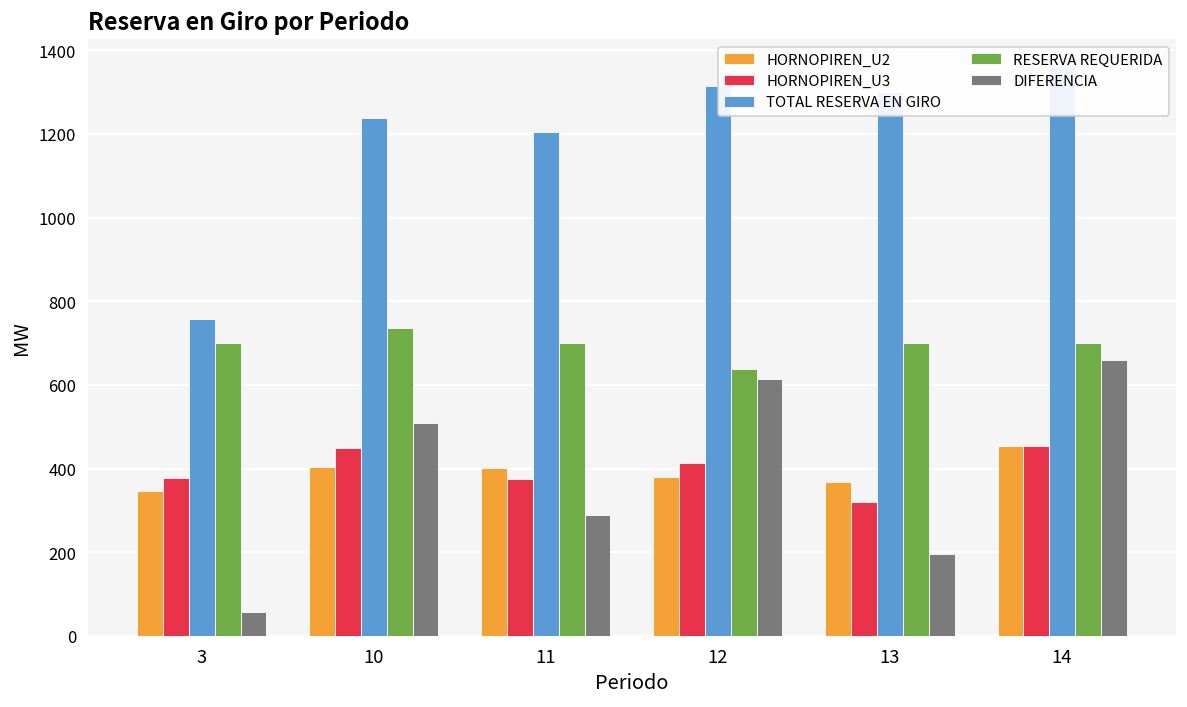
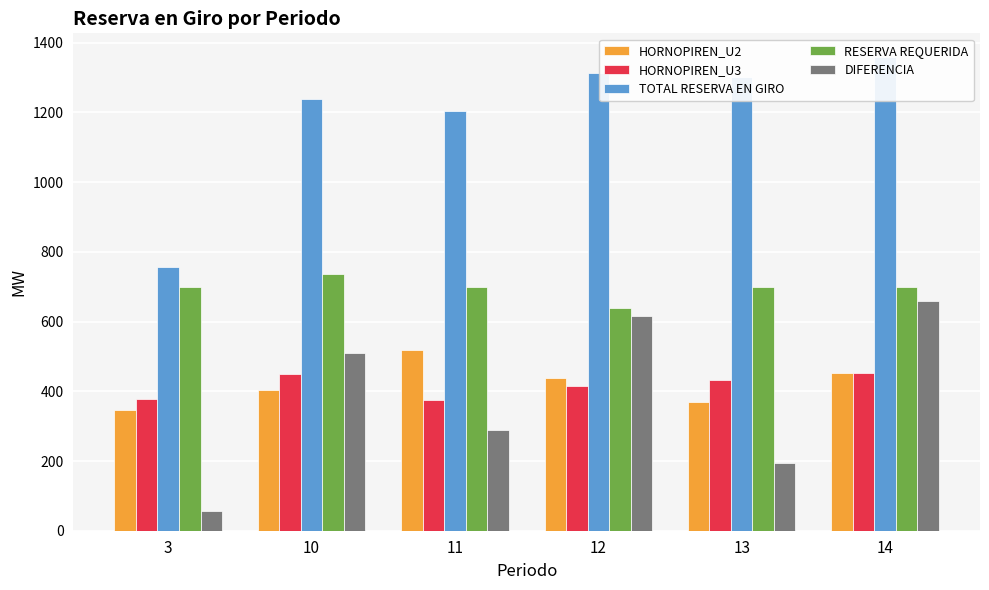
HORNOPIREN_U2, 11: 400 -> 520
HORNOPIREN_U2, 12: 380 -> 440
HORNOPIREN_U3, 13: 320 -> 430
